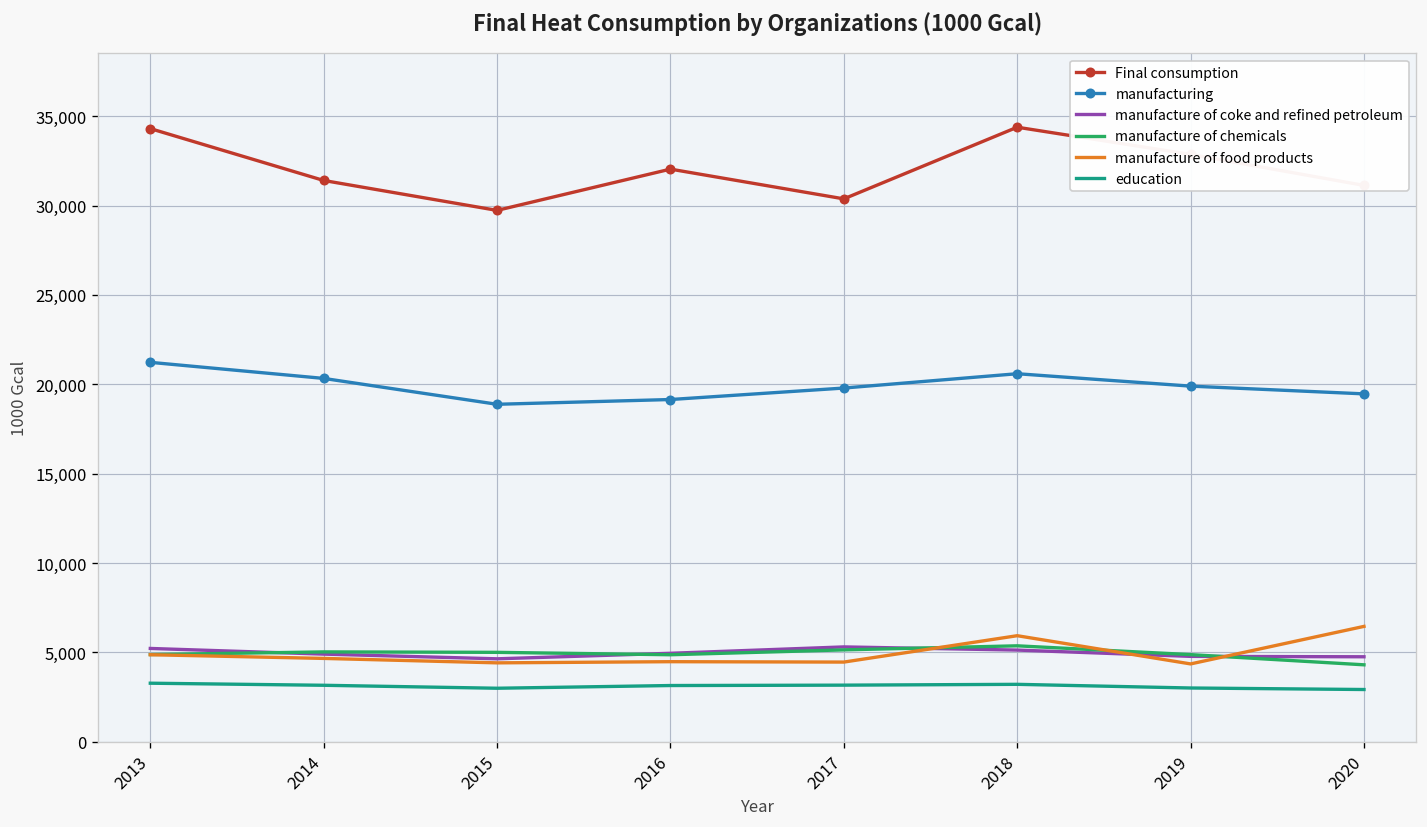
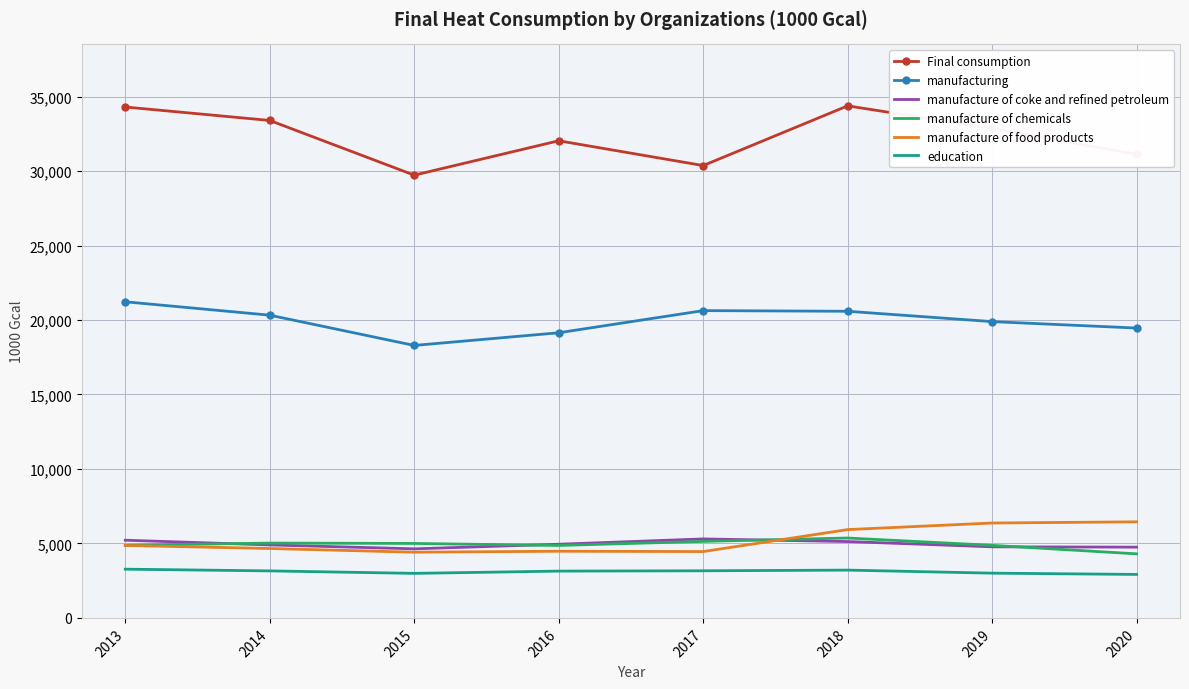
Final consumption, 2014: 31,400 -> 33,400
manufacturing, 2015: 18,900 -> 18,300
manufacturing, 2017: 19,800 -> 20,600
manufacture of food products, 2019: 4,400 -> 6,400
